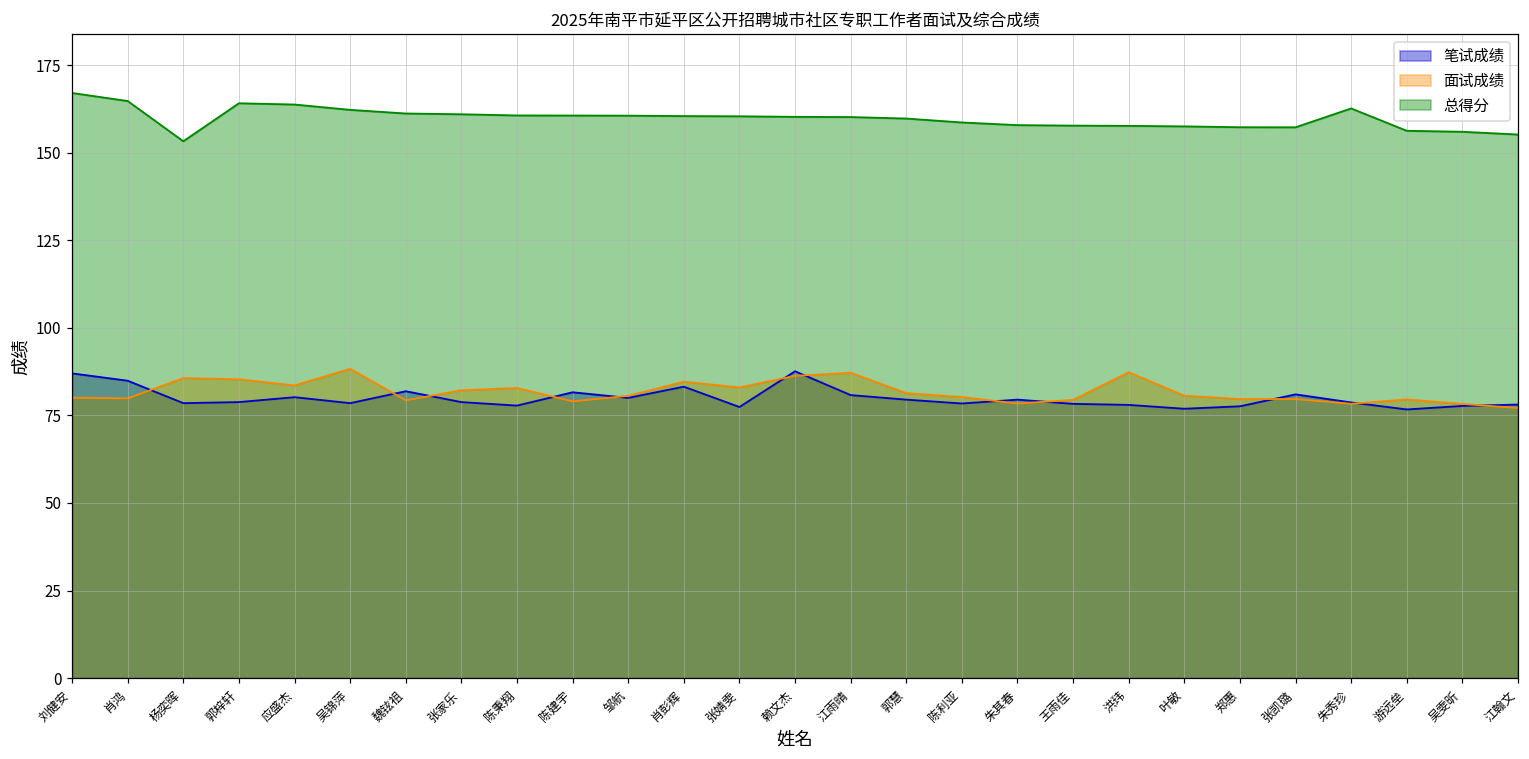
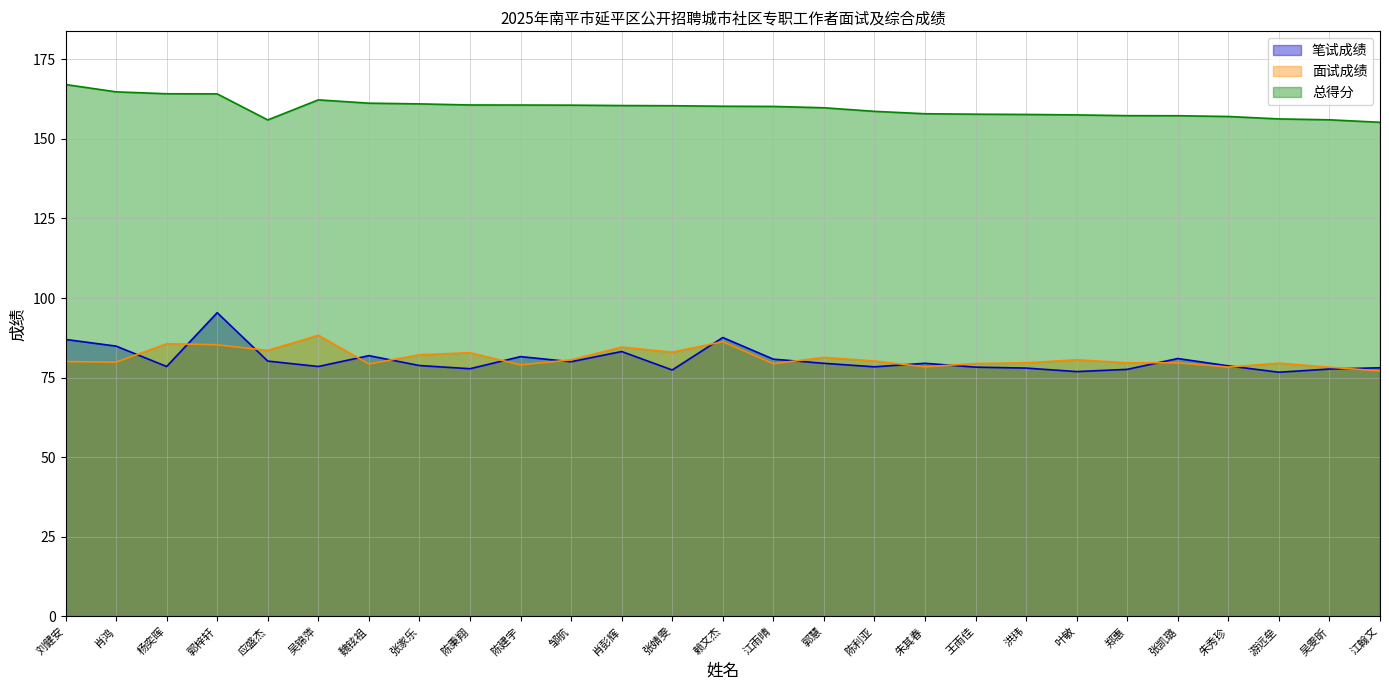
总得分, 杨奕晖: 153 -> 164
笔试成绩, 郭梓轩: 79 -> 95
总得分, 应盛杰: 164 -> 156
面试成绩, 江雨晴: 87 -> 79
面试成绩, 洪玮: 87 -> 80
总得分, 朱秀珍: 163 -> 157
